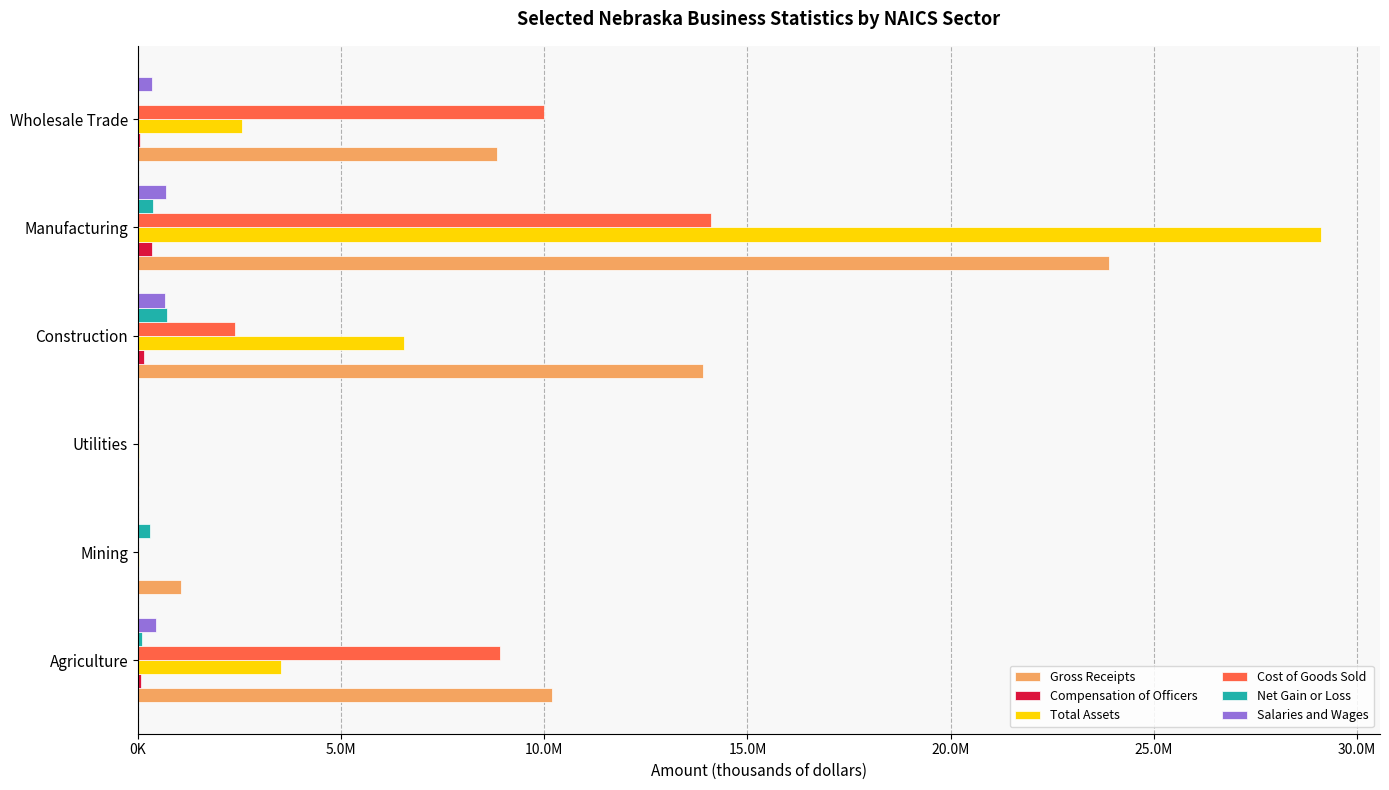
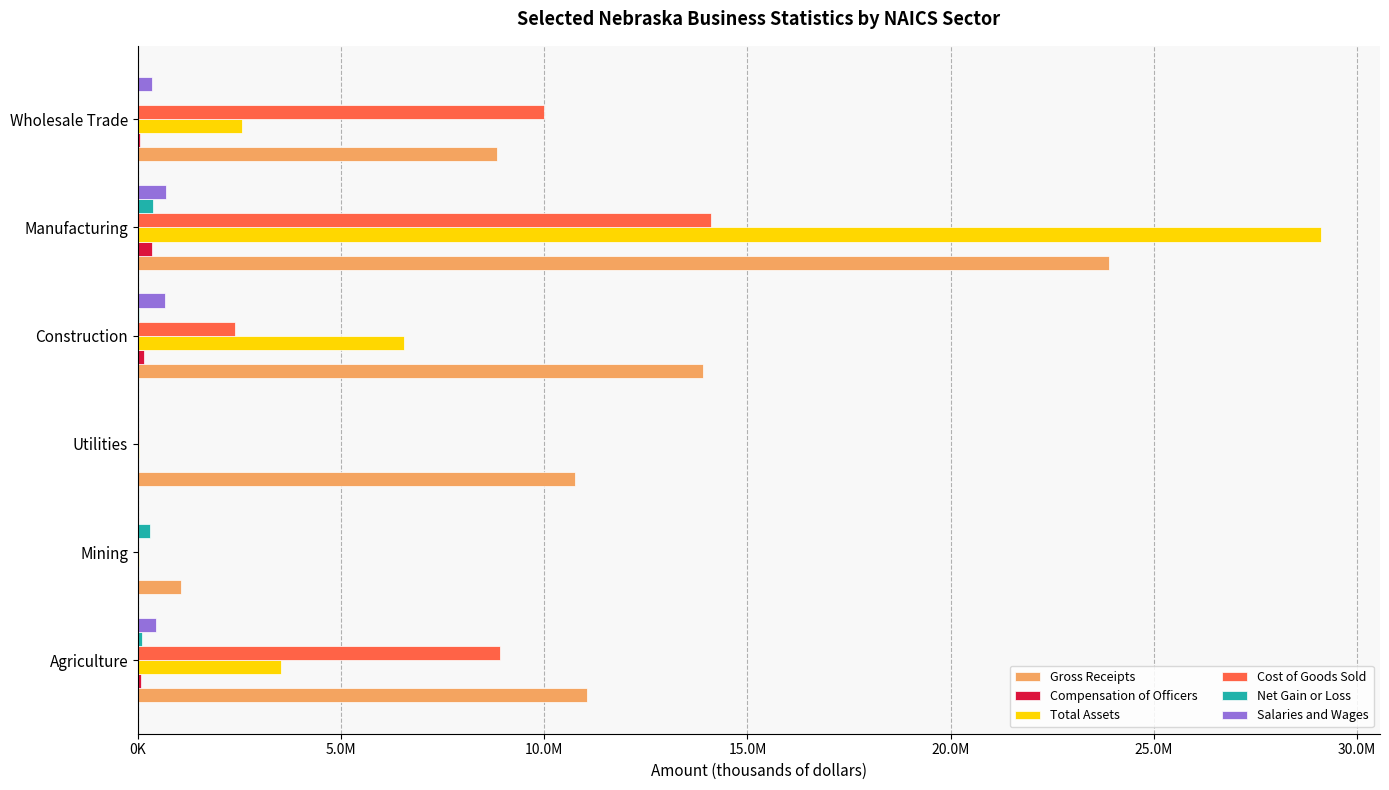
Net Gain or Loss, Construction: 700000 -> 0
Gross Receipts, Utilities: 0 -> 10700000
Gross Receipts, Agriculture: 10200000 -> 11100000
